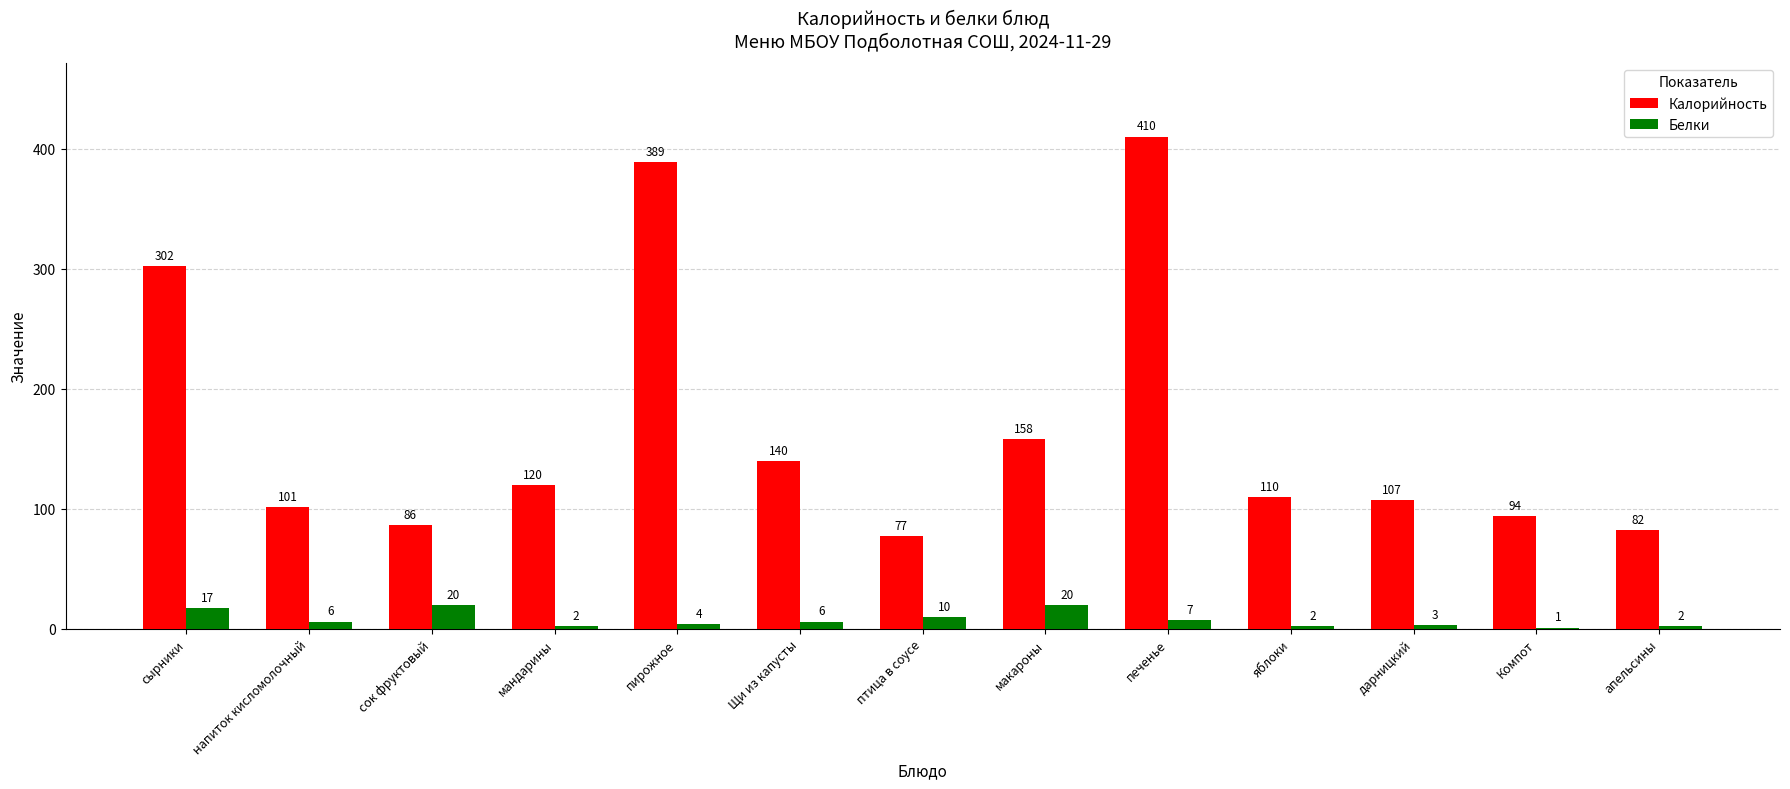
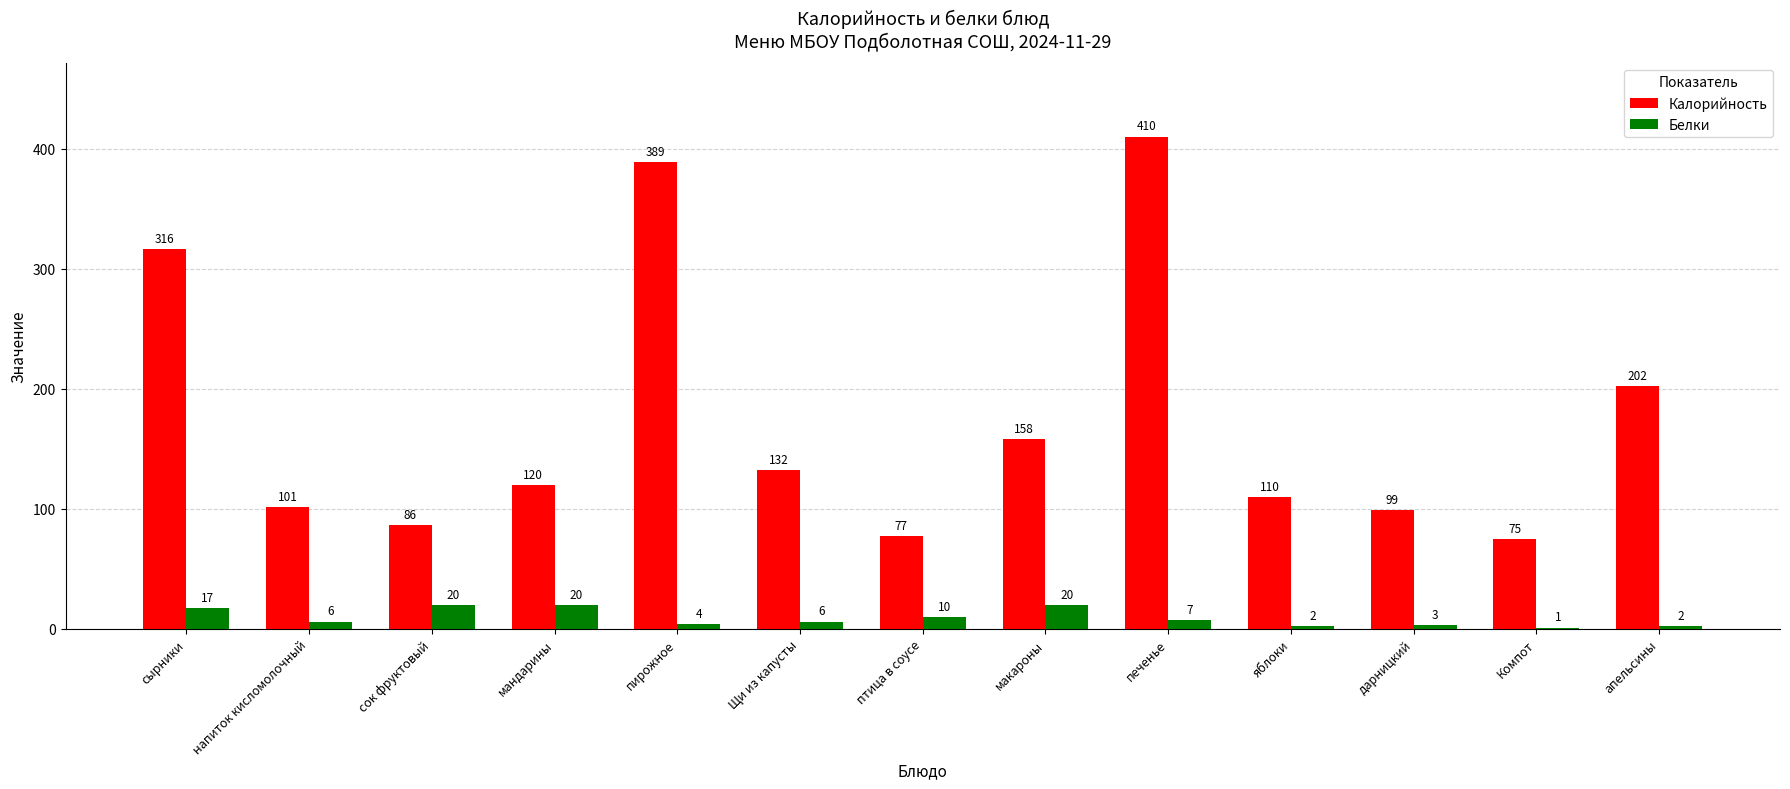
Калорийность, сырники: 302 -> 316
Белки, мандарины: 2 -> 20
Калорийность, Щи из капусты: 140 -> 132
Калорийность, дарницкий: 107 -> 99
Калорийность, Компот: 94 -> 75
Калорийность, апельсины: 82 -> 202
